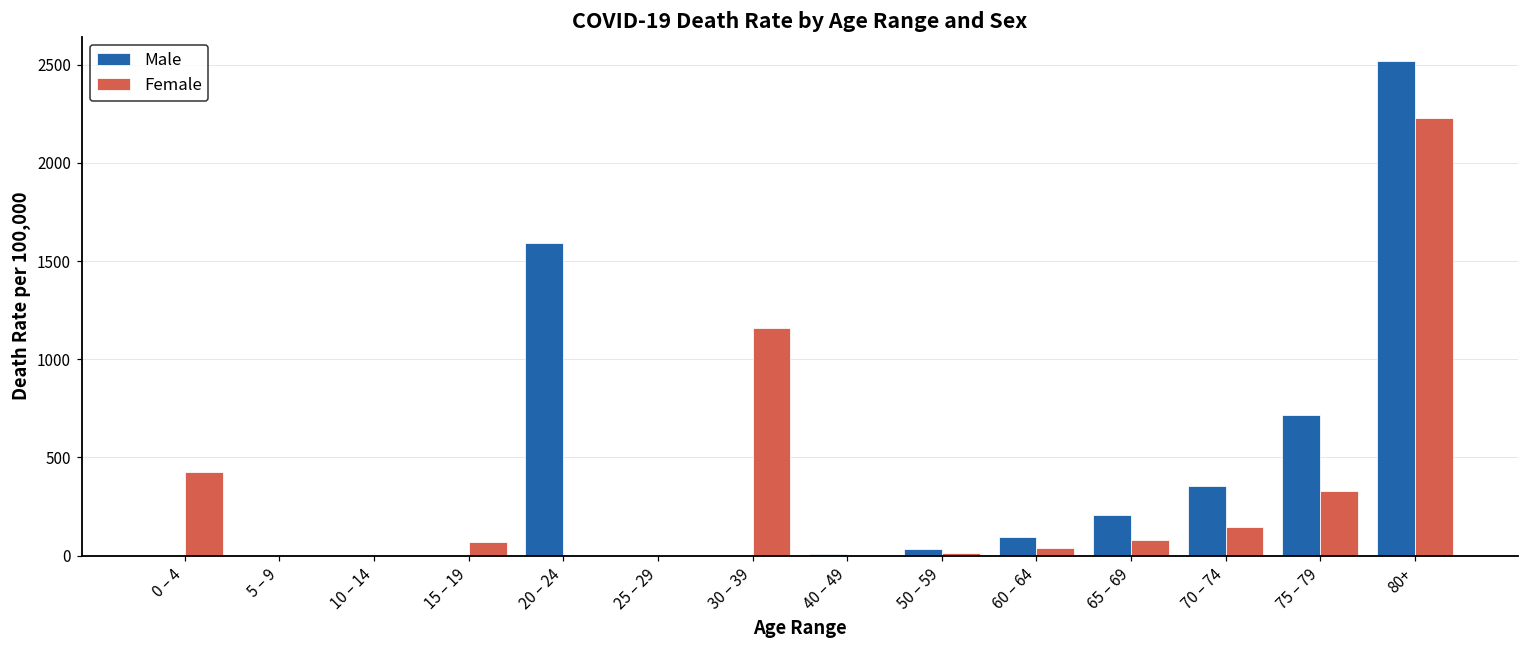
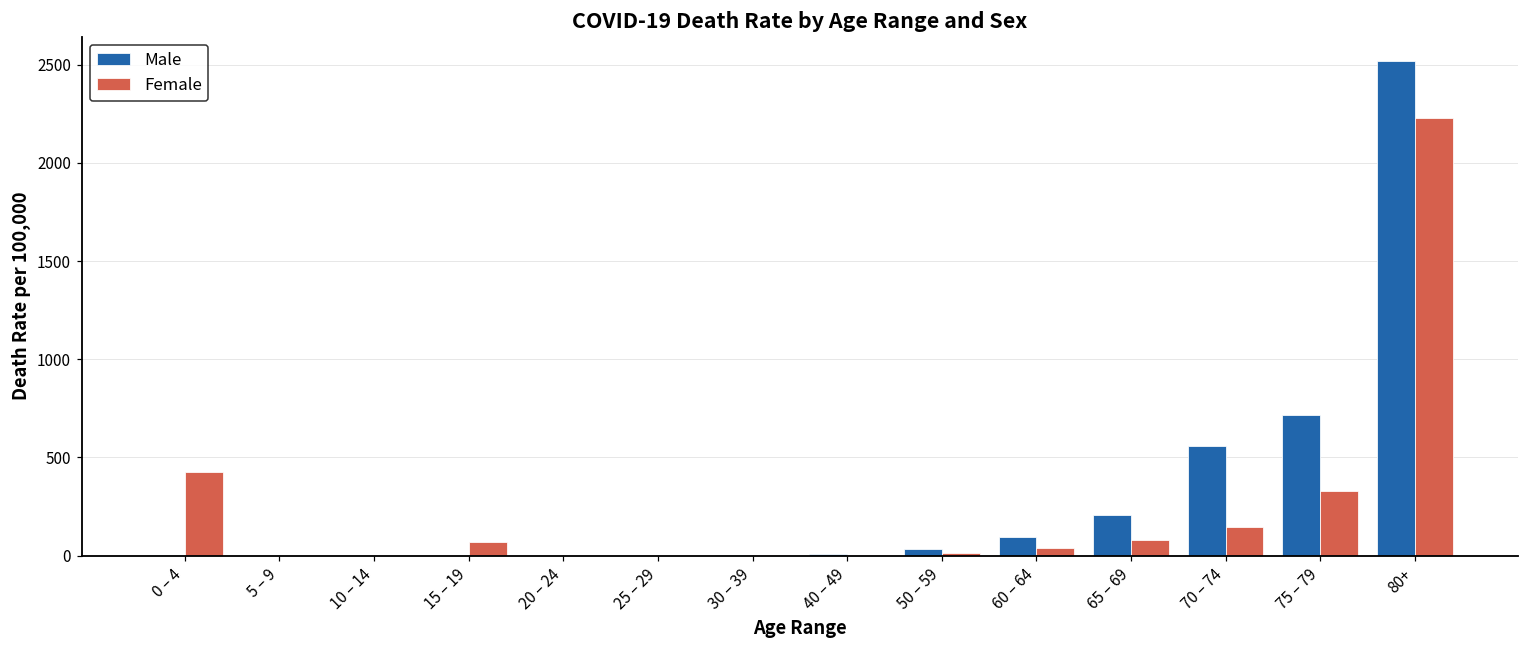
Male, 20 – 24: 1590 -> 0
Female, 30 – 39: 1160 -> 0
Male, 70 – 74: 360 -> 560
